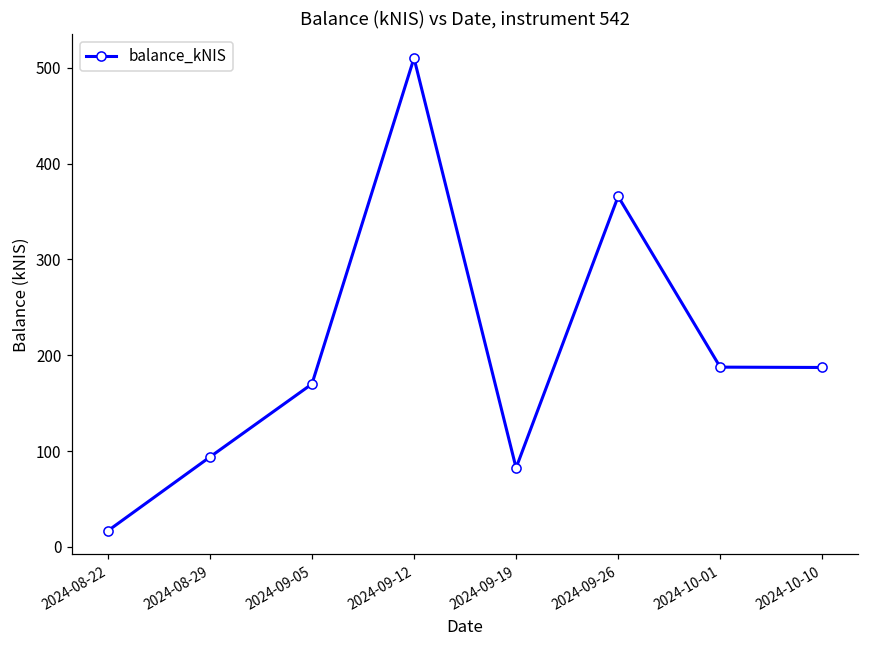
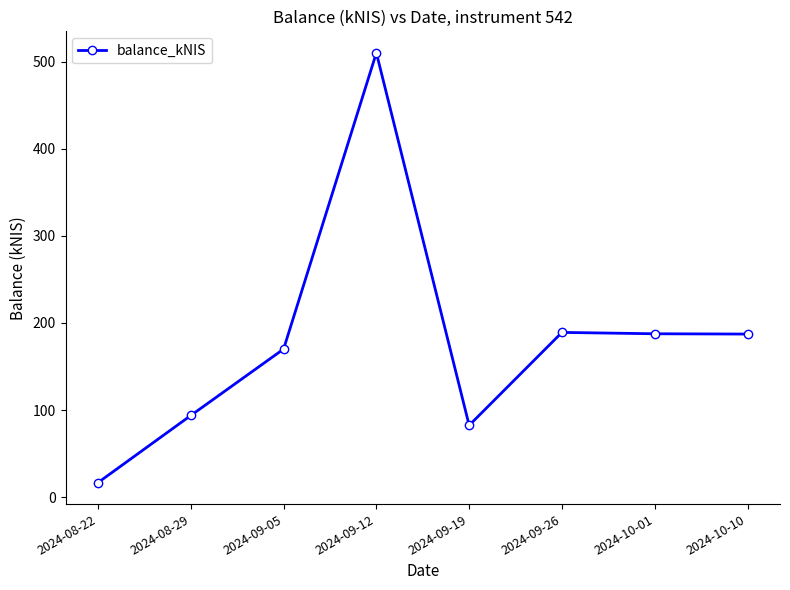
2024-09-26: 370 -> 190
